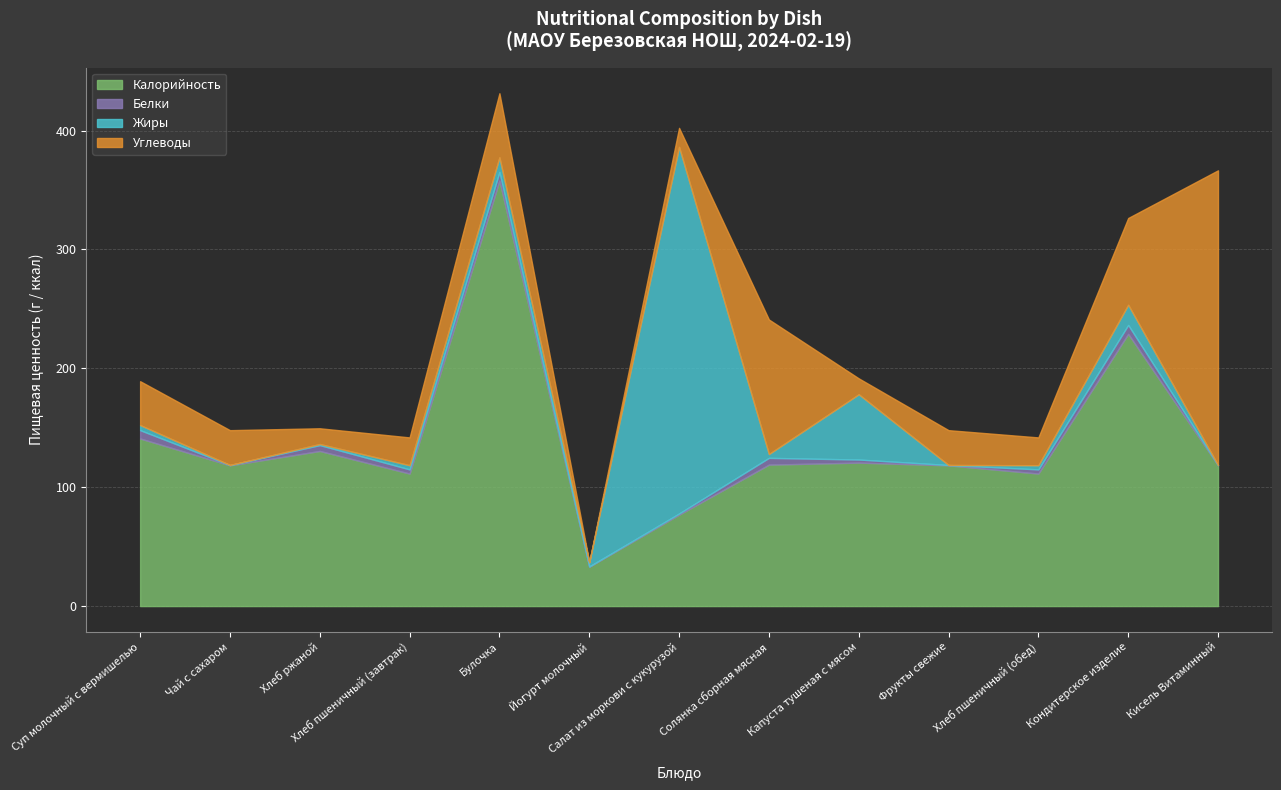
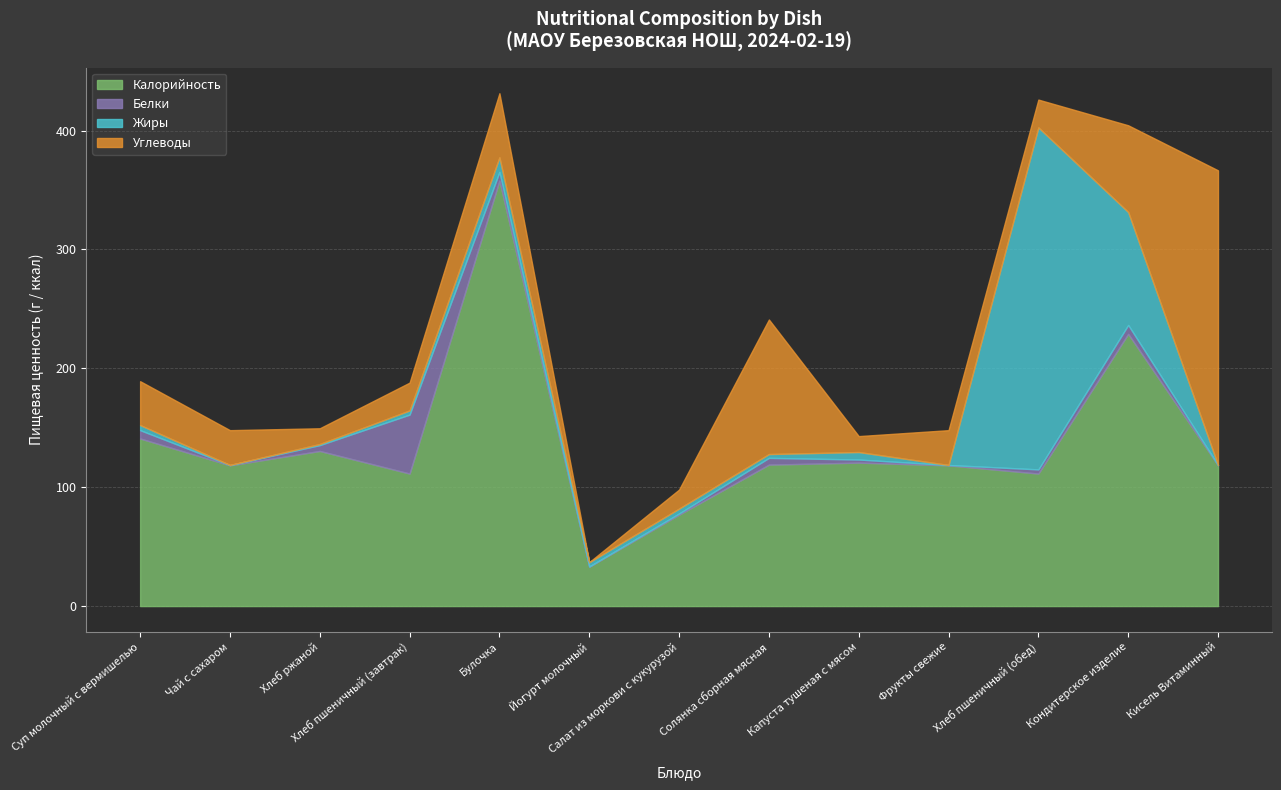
Белки, Хлеб пшеничный (завтрак): 4 -> 50
Жиры, Салат из моркови с кукурузой: 308 -> 4
Жиры, Капуста тушеная с мясом: 55 -> 6
Жиры, Хлеб пшеничный (обед): 4 -> 288
Жиры, Кондитерское изделие: 17 -> 95
